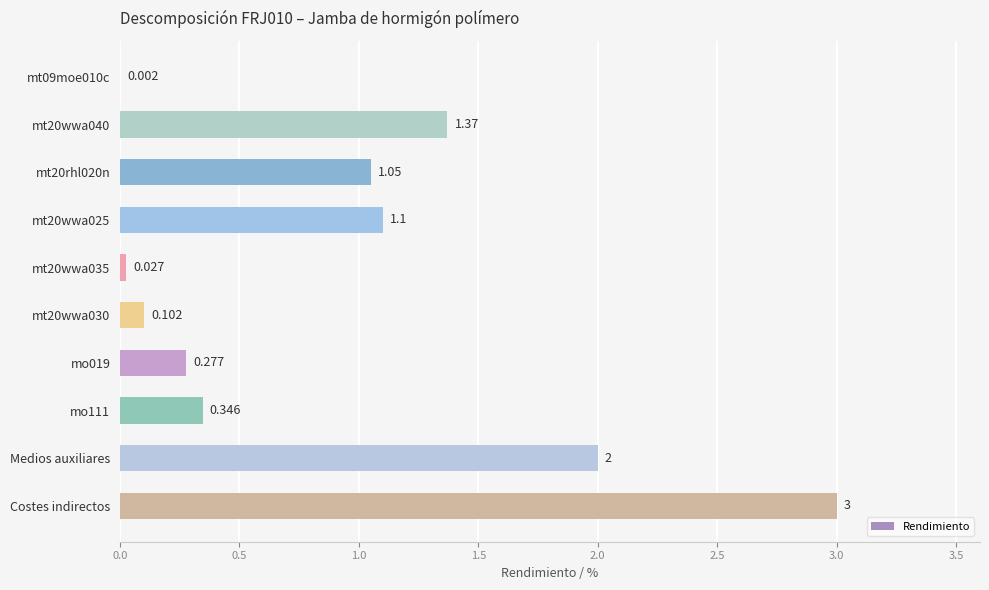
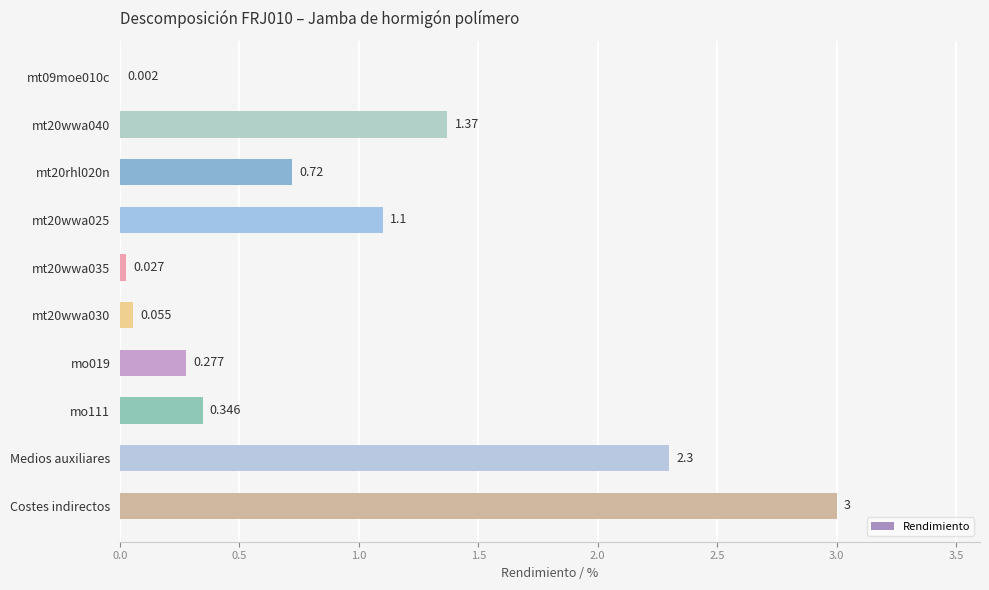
mt20rhl020n: 1.05 -> 0.72
mt20wwa030: 0.102 -> 0.055
Medios auxiliares: 2 -> 2.3
